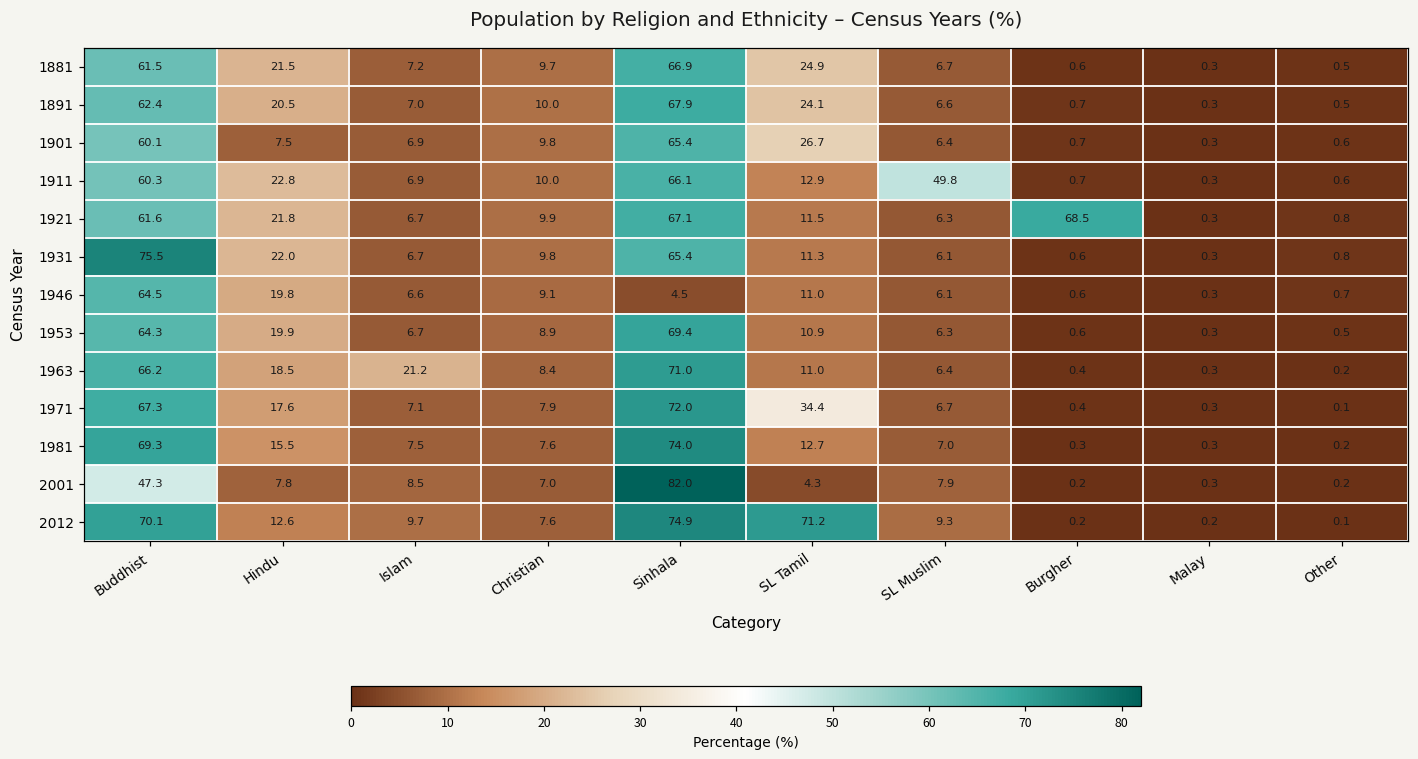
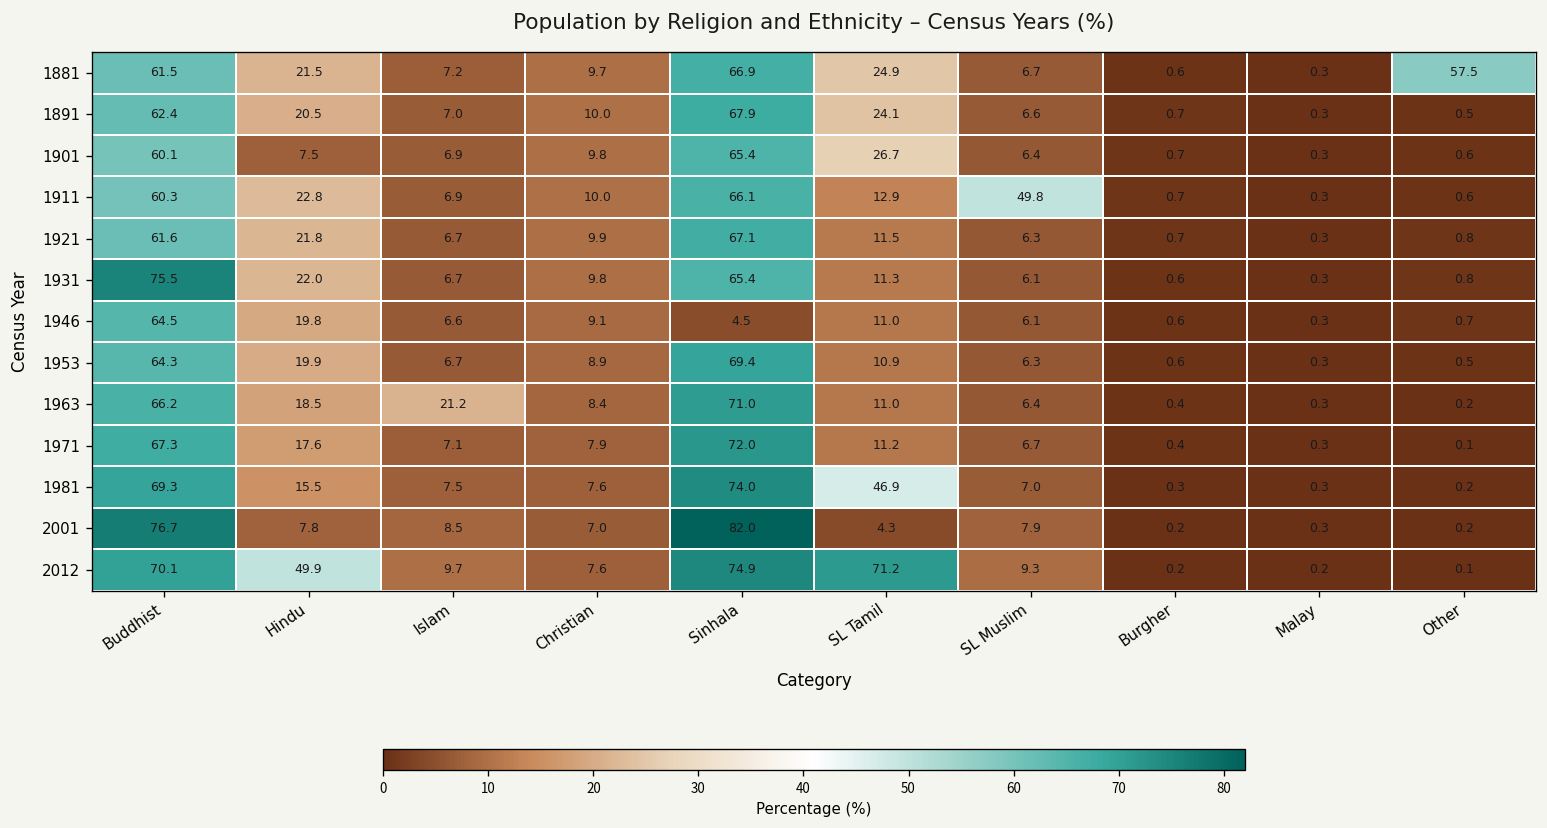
1881, Other: 0.5 -> 57.5
1921, Burgher: 68.5 -> 0.7
1971, SL Tamil: 34.4 -> 11.2
1981, SL Tamil: 12.7 -> 46.9
2001, Buddhist: 47.3 -> 76.7
2012, Hindu: 12.6 -> 49.9
